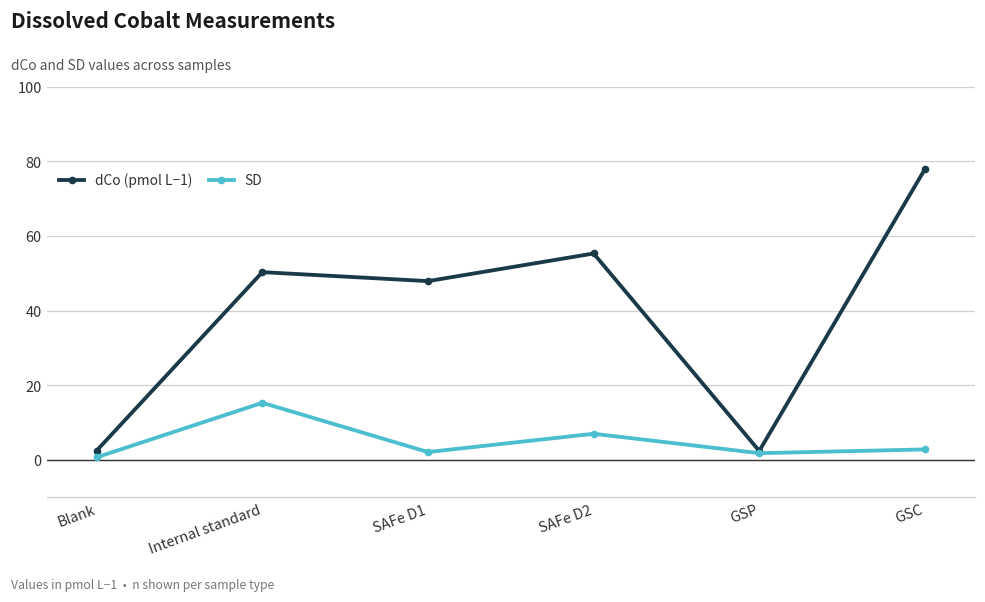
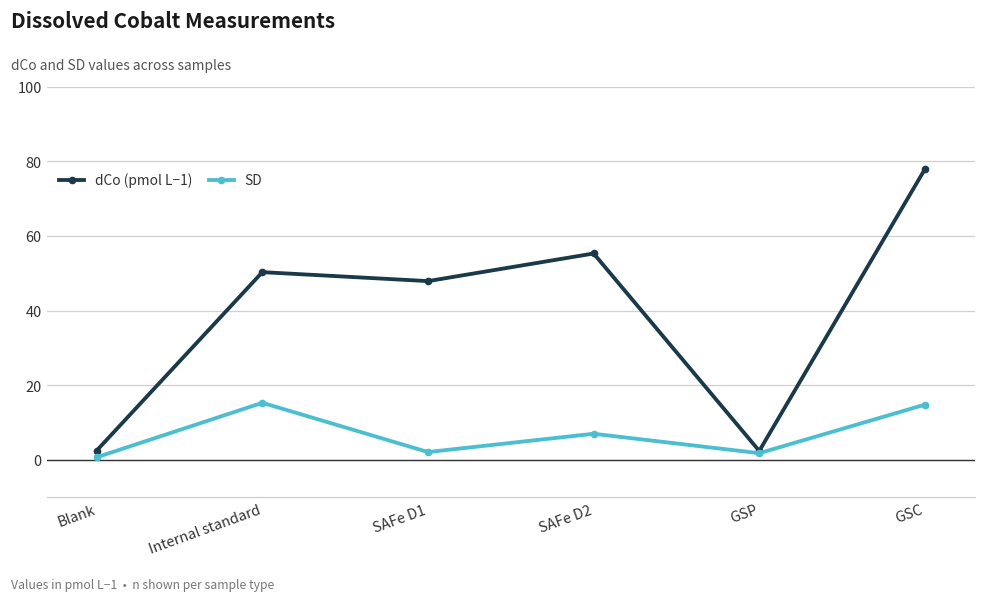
SD, GSC: 3 -> 15
